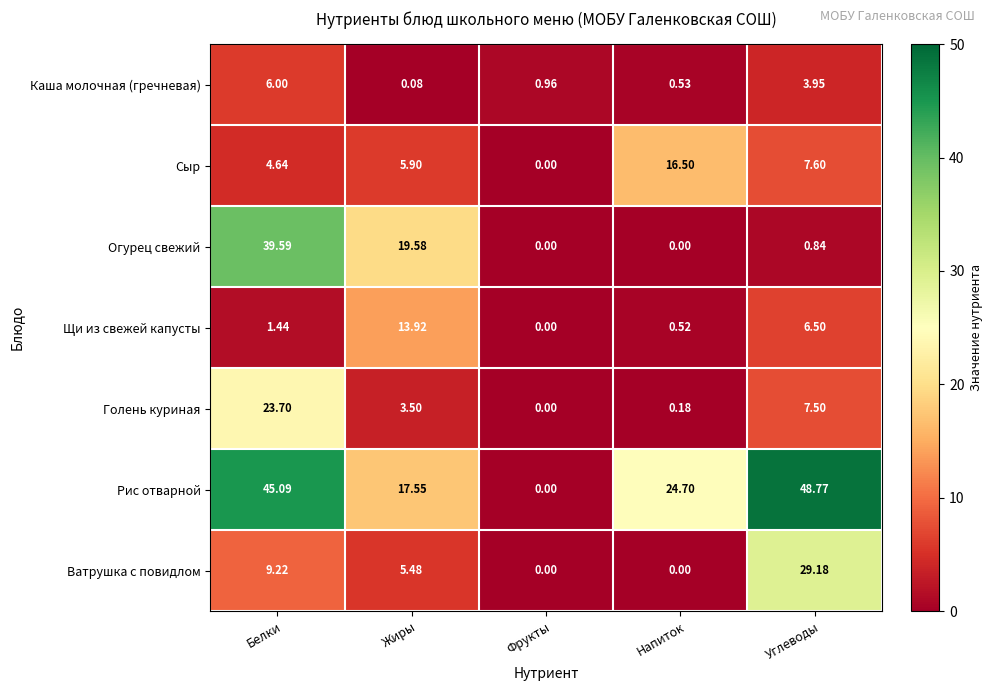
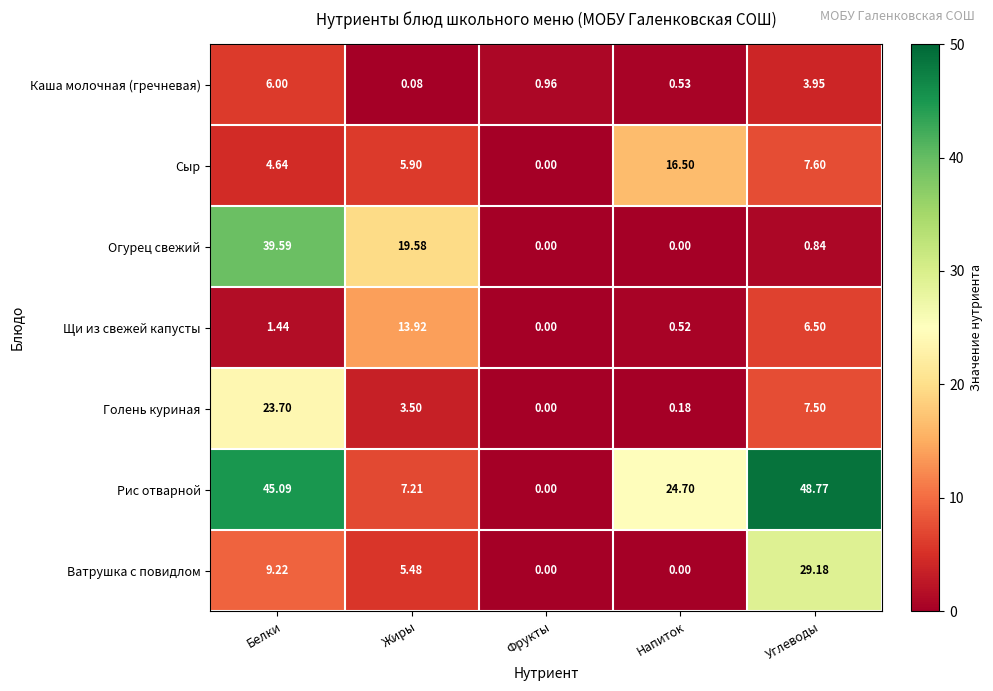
Рис отварной, Жиры: 17.55 -> 7.21
